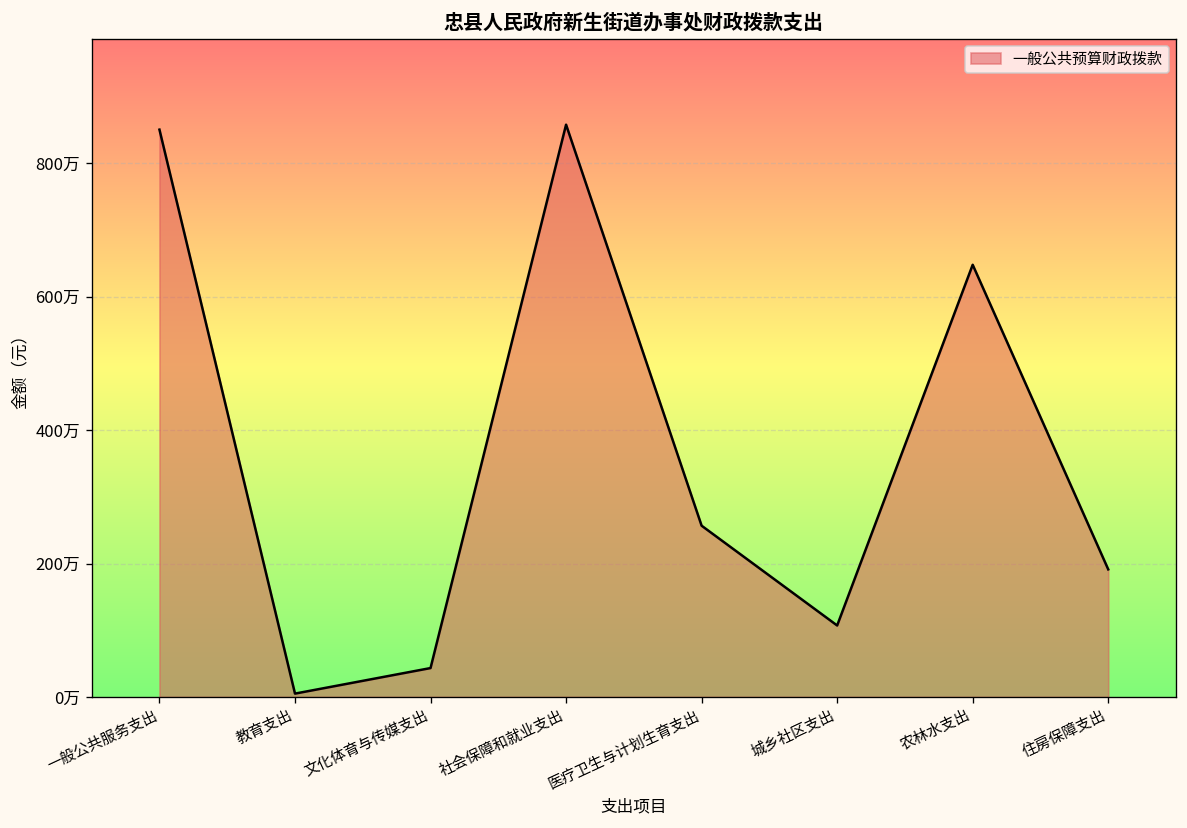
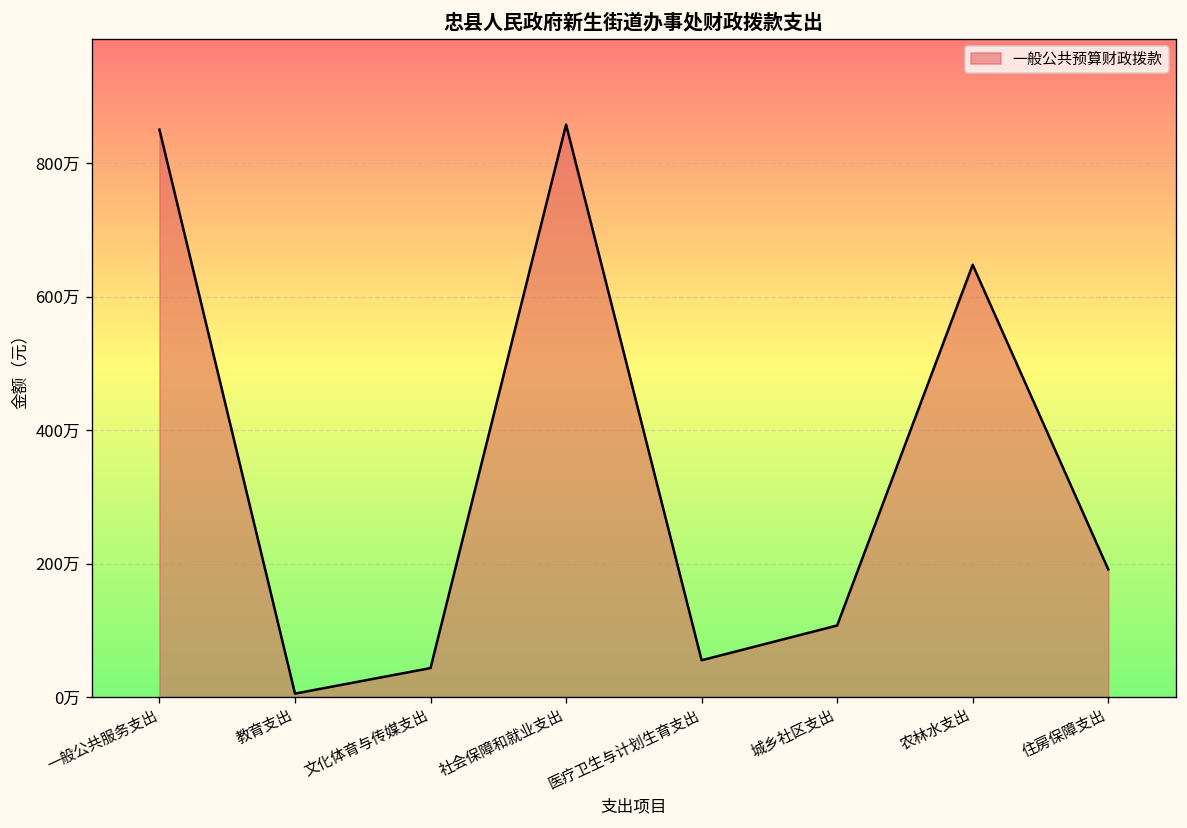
医疗卫生与计划生育支出: 260万 -> 60万
